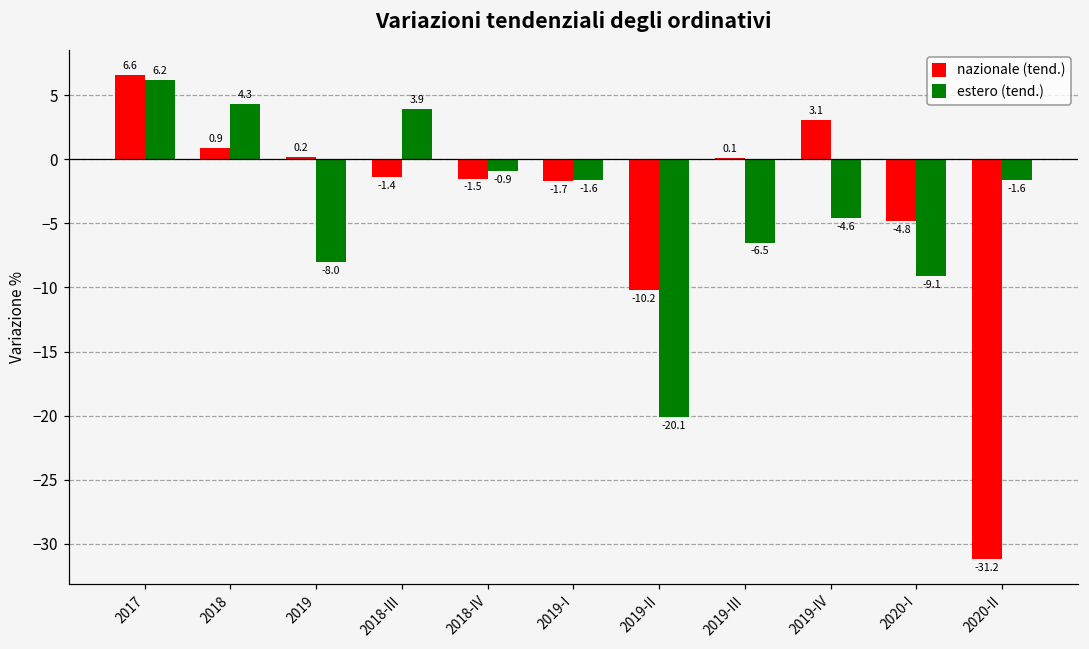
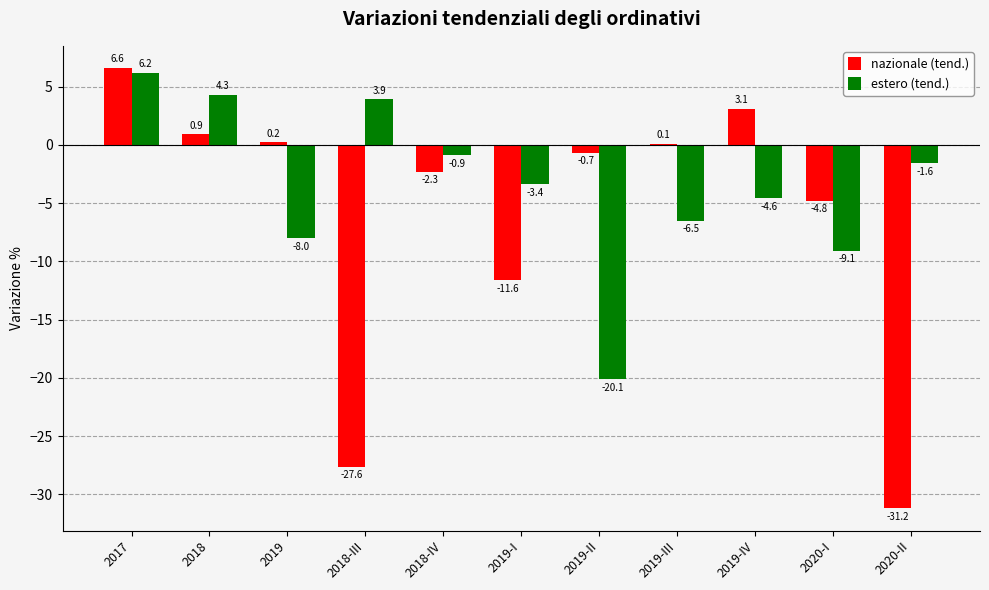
nazionale (tend.), 2018-III: -1.4 -> -27.6
nazionale (tend.), 2018-IV: -1.5 -> -2.3
nazionale (tend.), 2019-I: -1.7 -> -11.6
estero (tend.), 2019-I: -1.6 -> -3.4
nazionale (tend.), 2019-II: -10.2 -> -0.7
